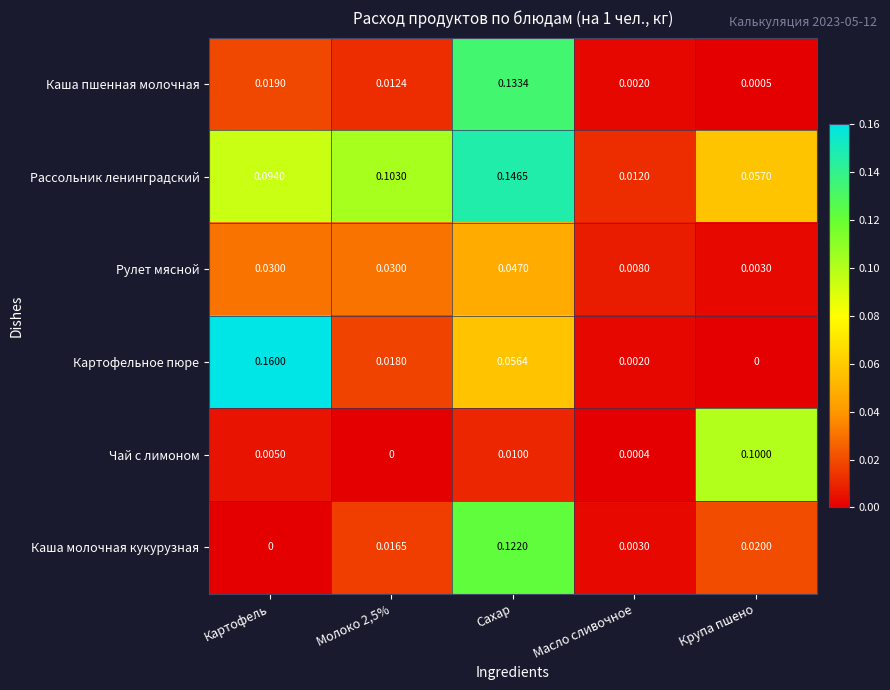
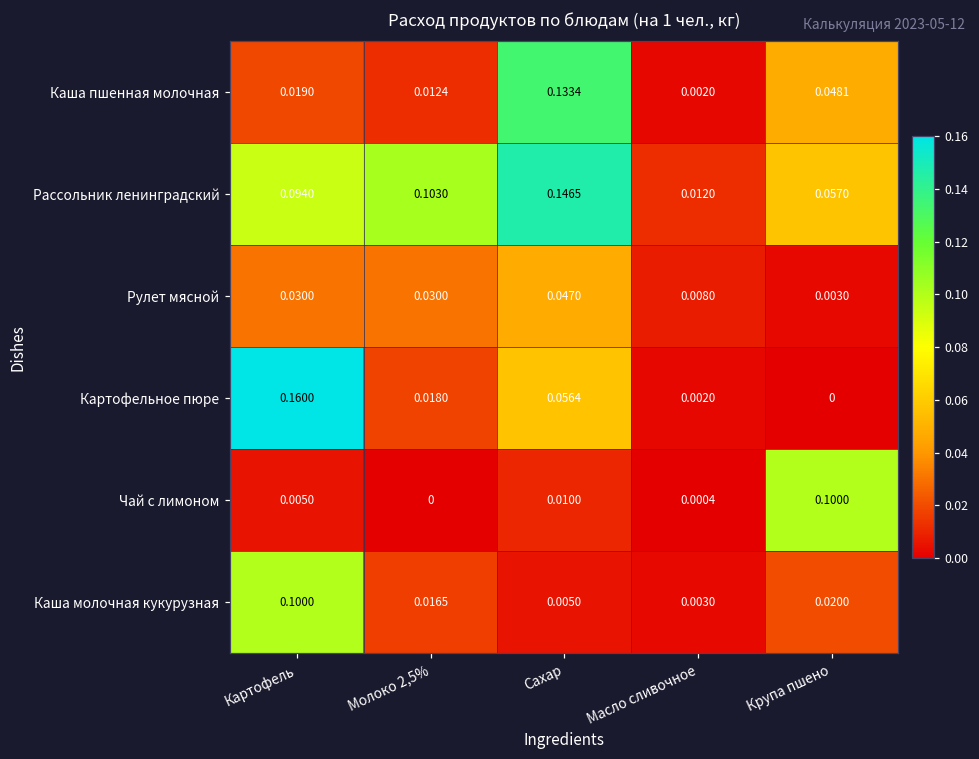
Каша пшенная молочная, Крупа пшено: 0.0005 -> 0.0481
Каша молочная кукурузная, Картофель: 0 -> 0.1000
Каша молочная кукурузная, Сахар: 0.1220 -> 0.0050
